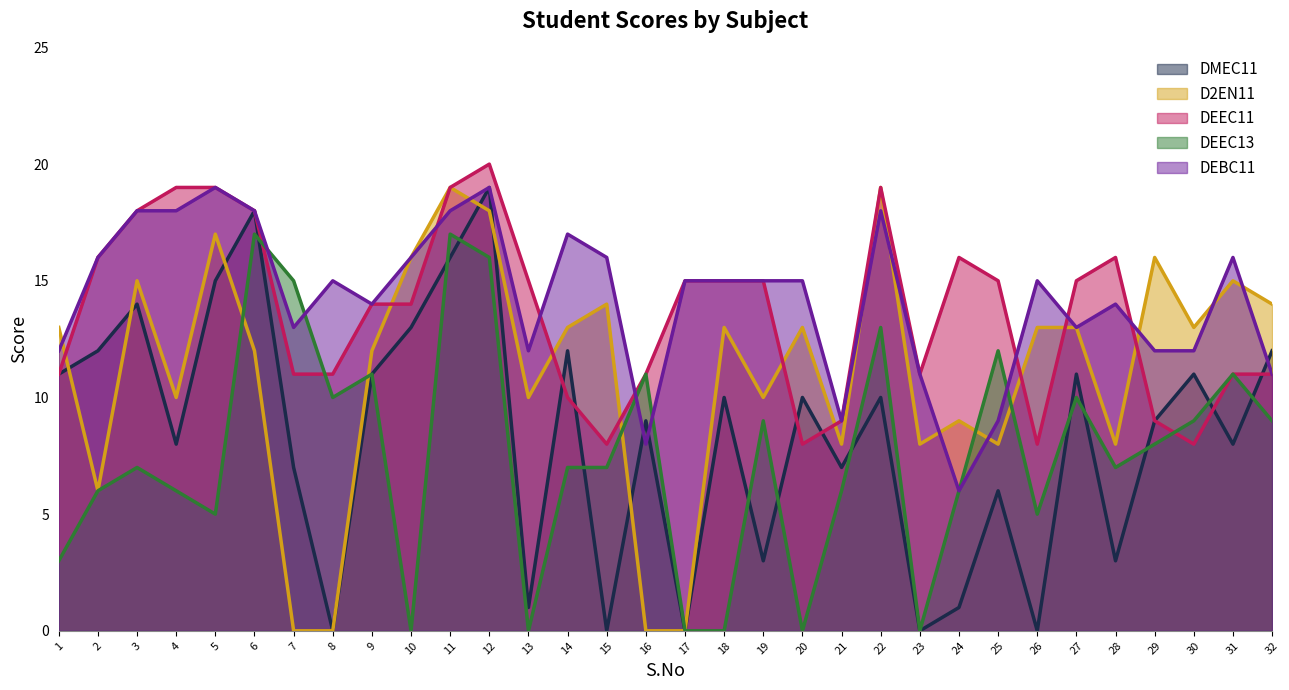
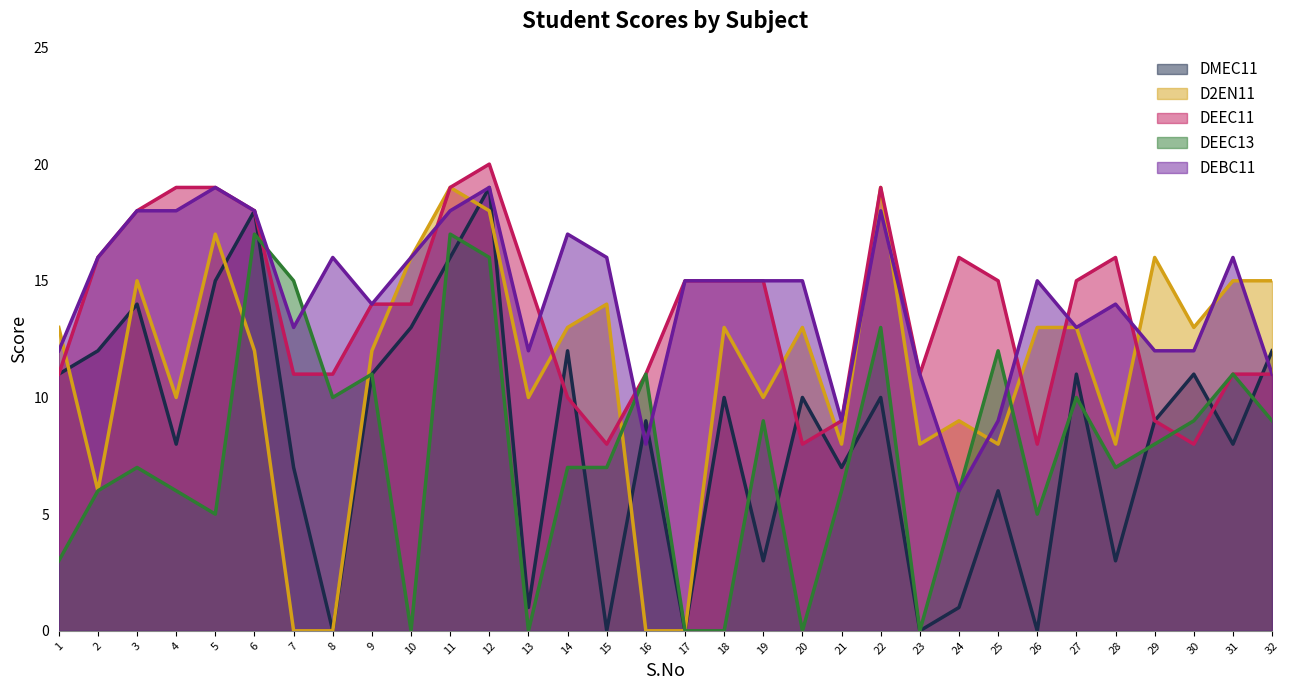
DEBC11, 8: 15 -> 16
D2EN11, 32: 14 -> 15
